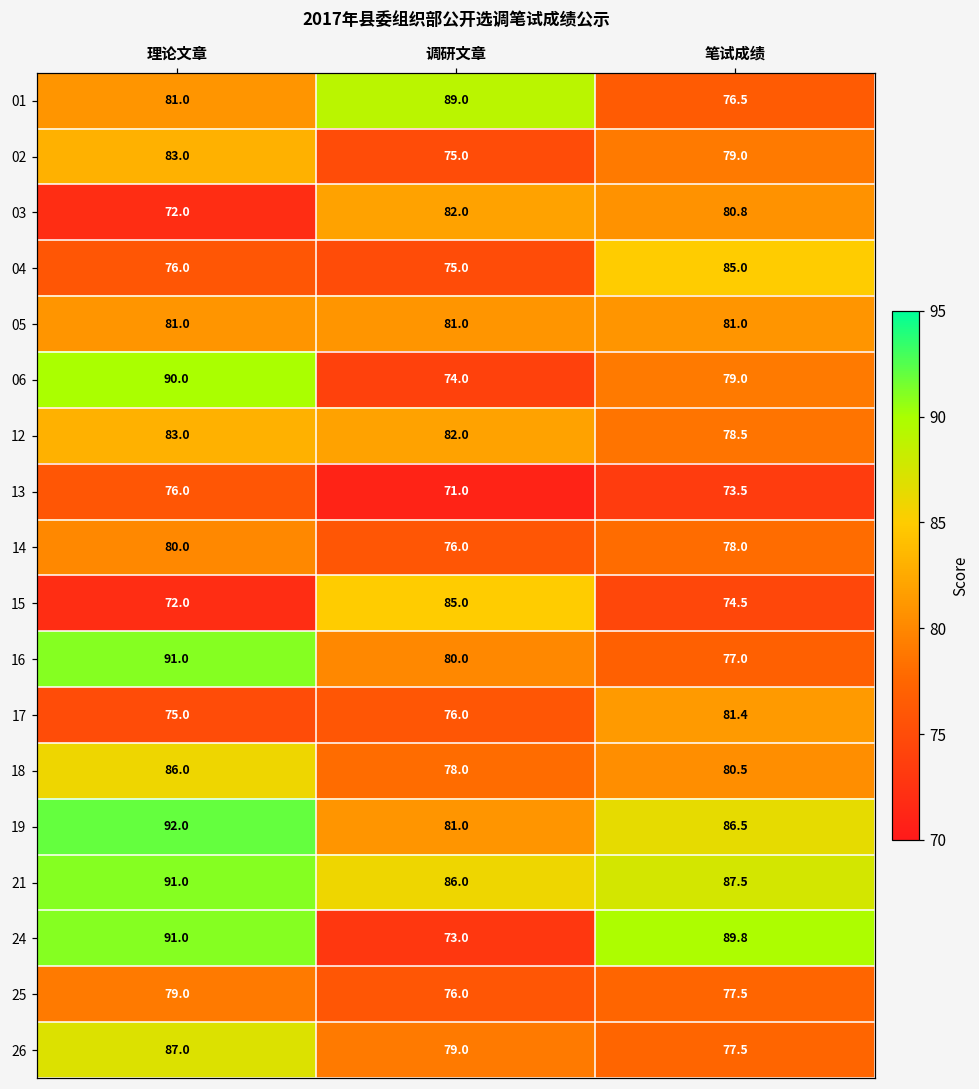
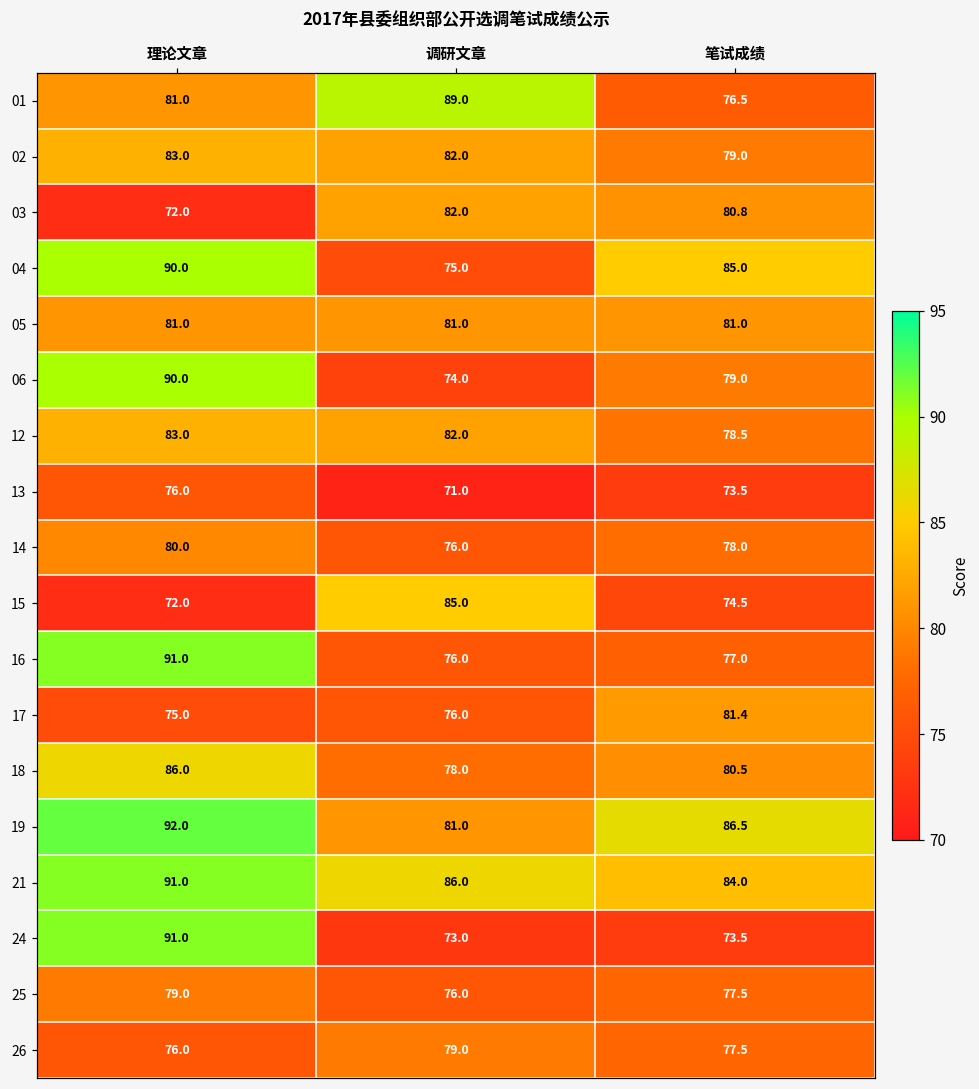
02, 调研文章: 75.0 -> 82.0
04, 理论文章: 76.0 -> 90.0
16, 调研文章: 80.0 -> 76.0
21, 笔试成绩: 87.5 -> 84.0
24, 笔试成绩: 89.8 -> 73.5
26, 理论文章: 87.0 -> 76.0
